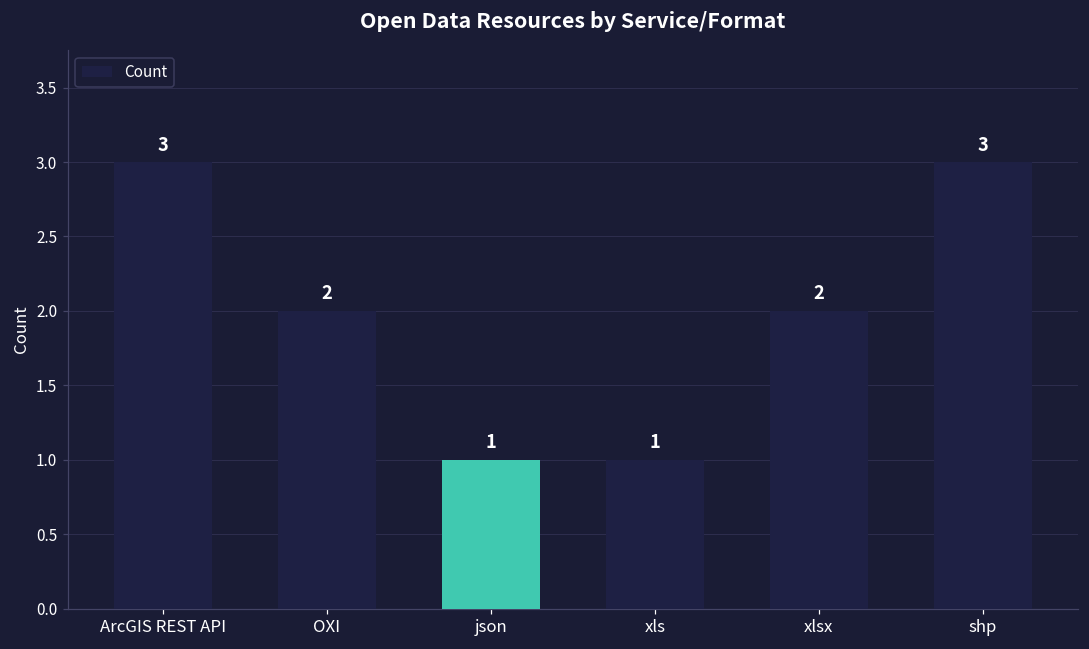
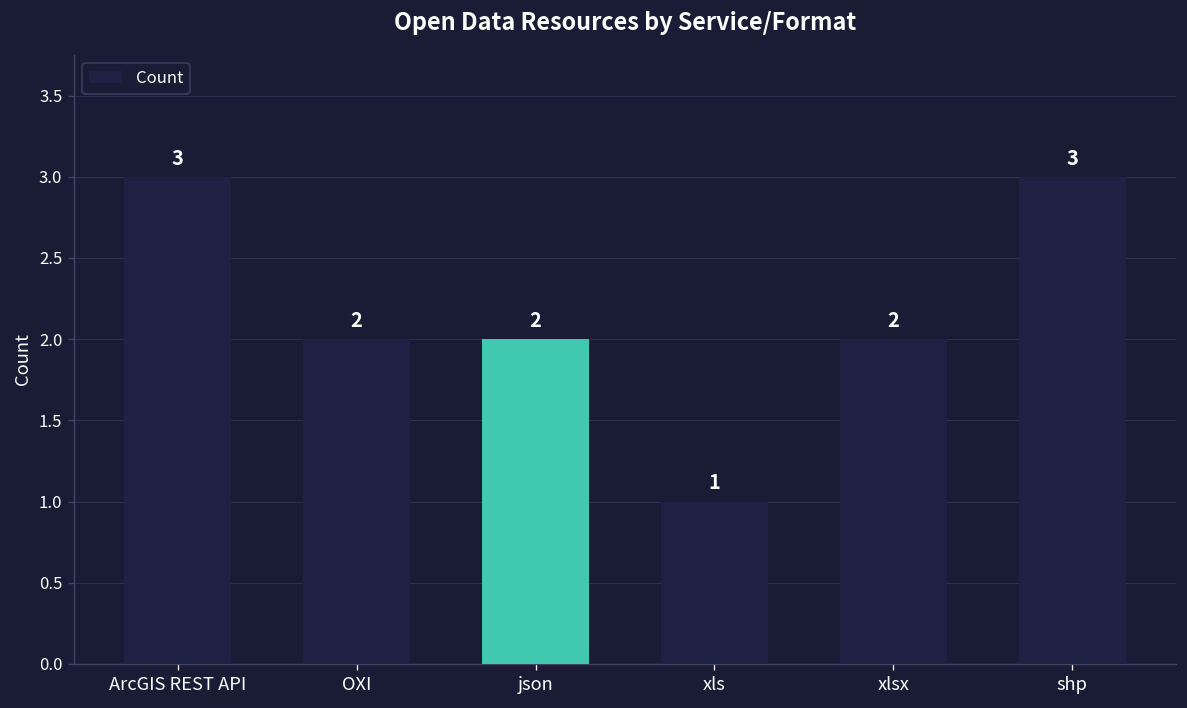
json: 1 -> 2
